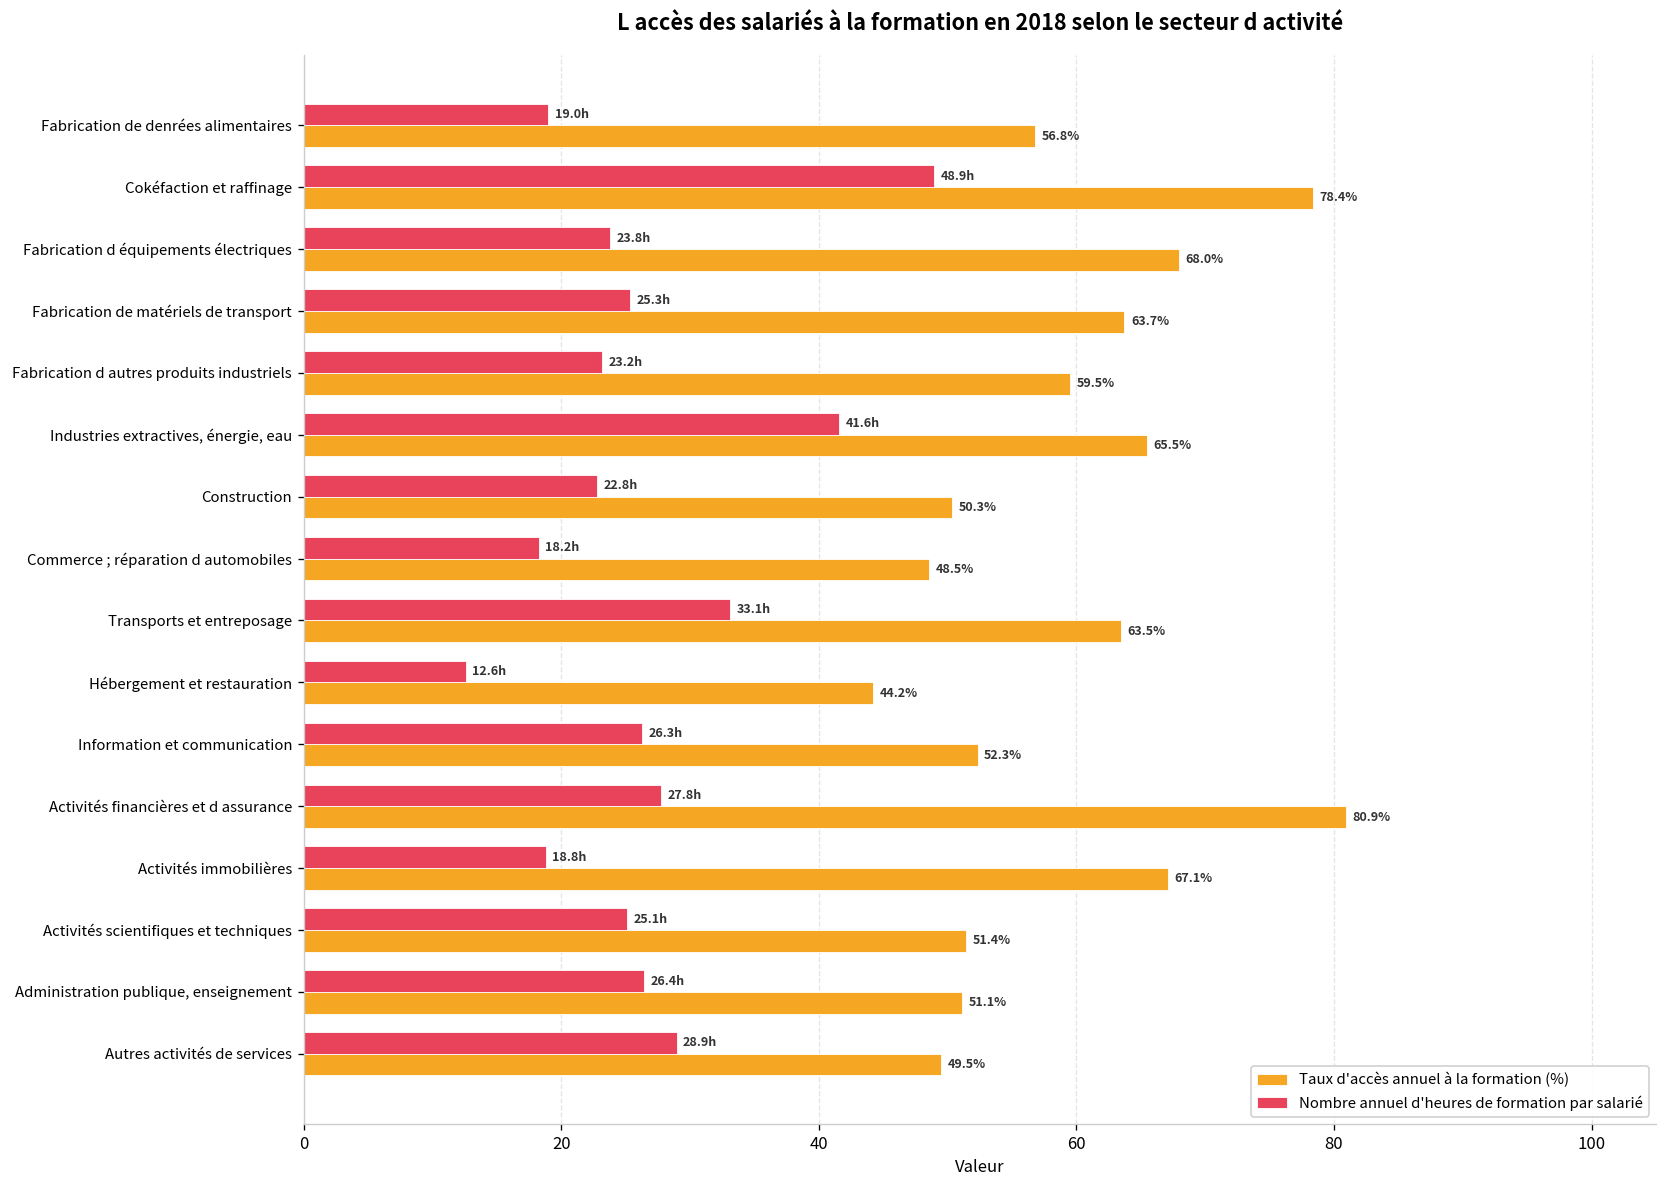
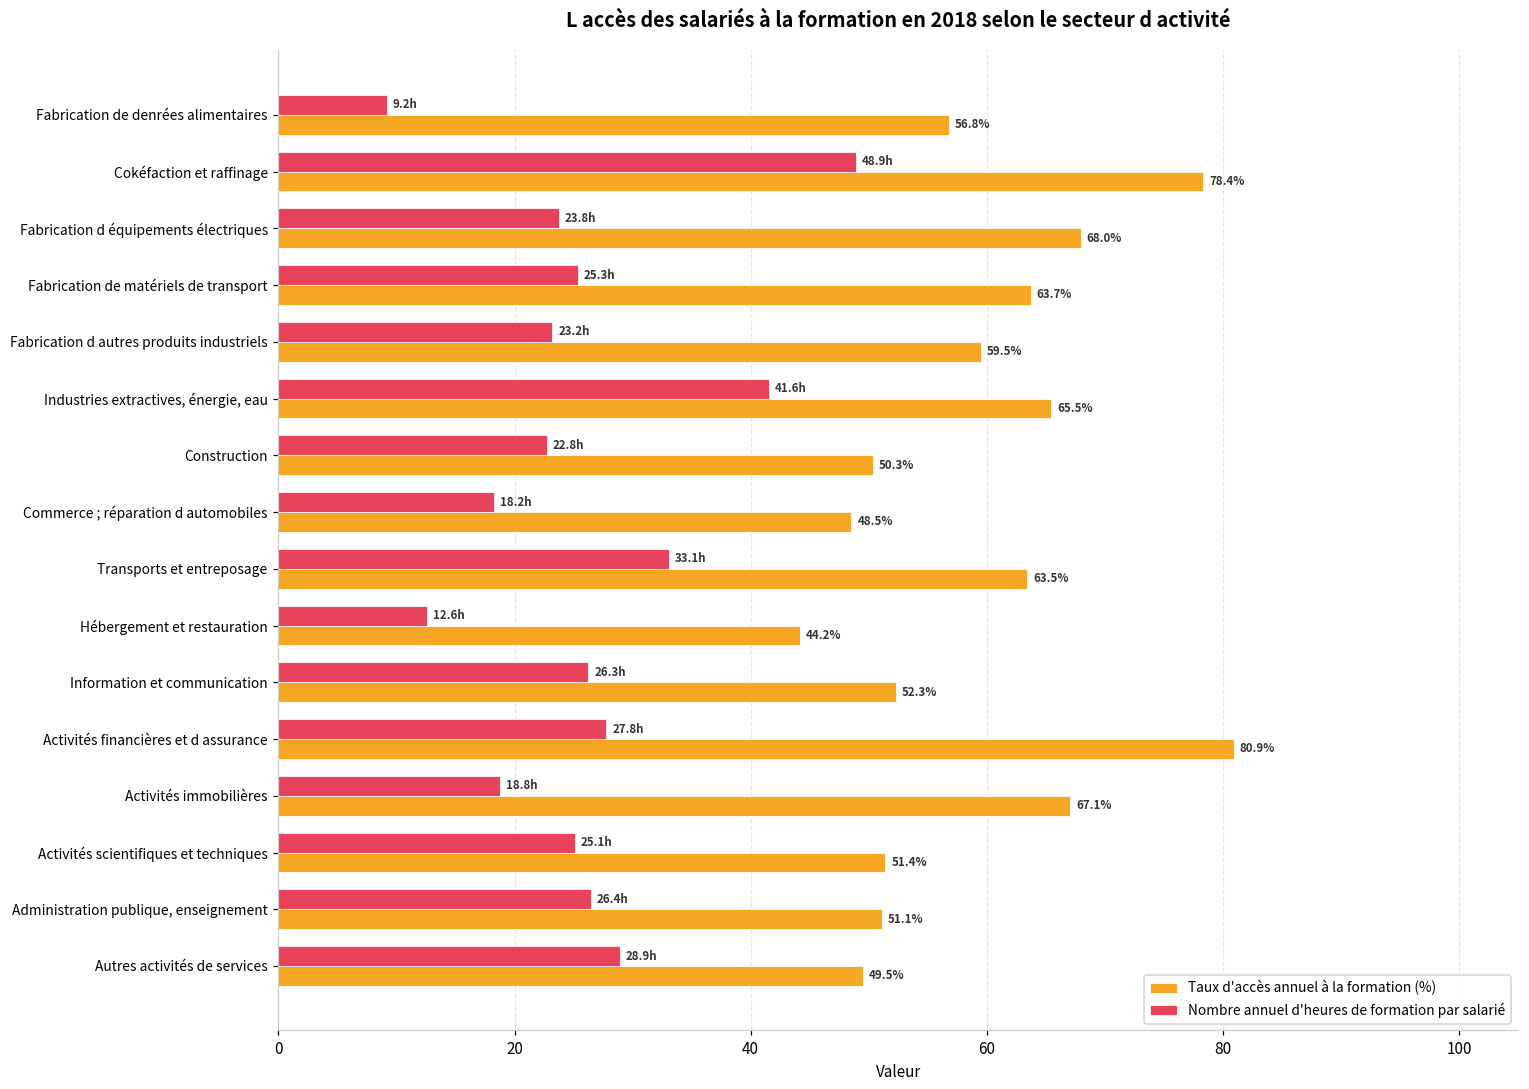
Nombre annuel d'heures de formation par salarié, Fabrication de denrées alimentaires: 19.0h -> 9.2h
